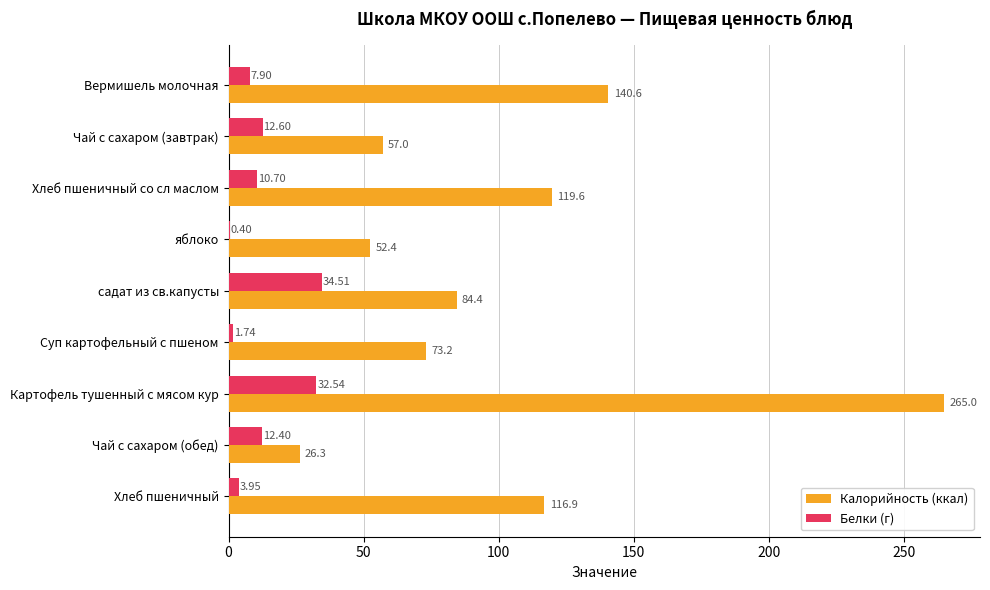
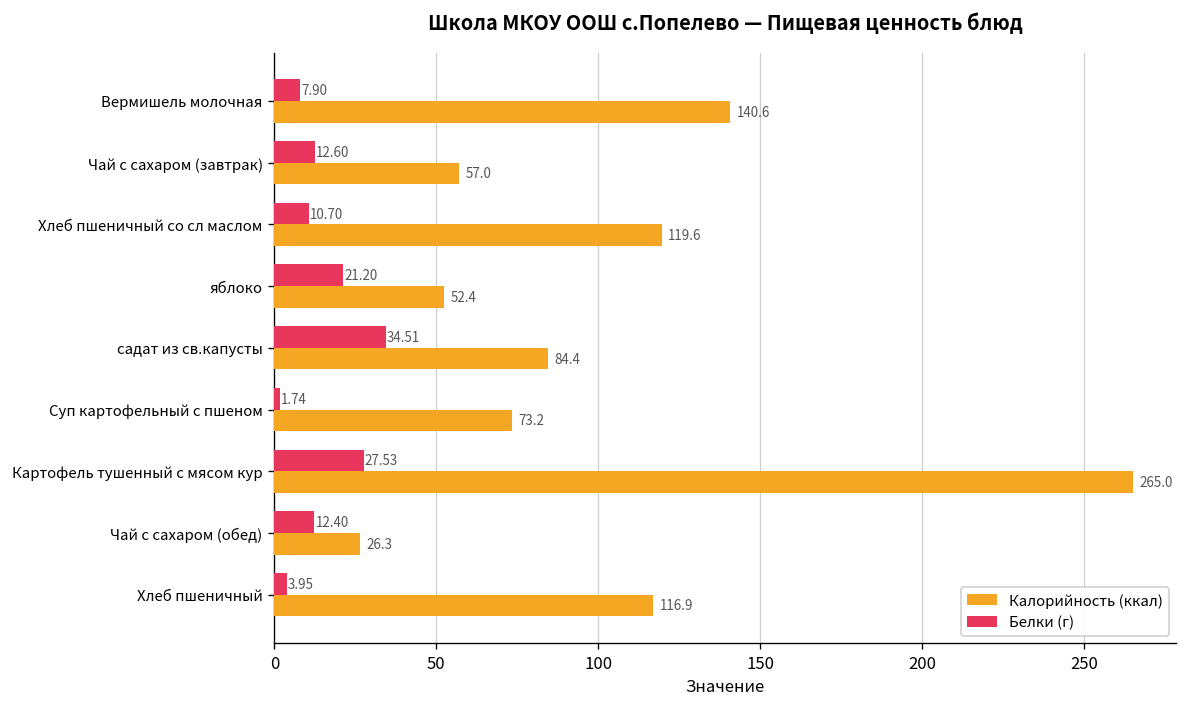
Белки (г), яблоко: 0.40 -> 21.20
Белки (г), Картофель тушенный с мясом кур: 32.54 -> 27.53
